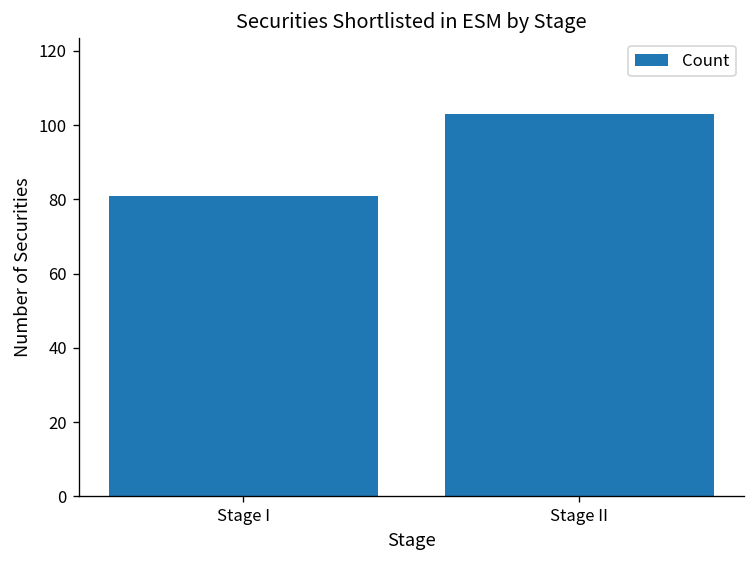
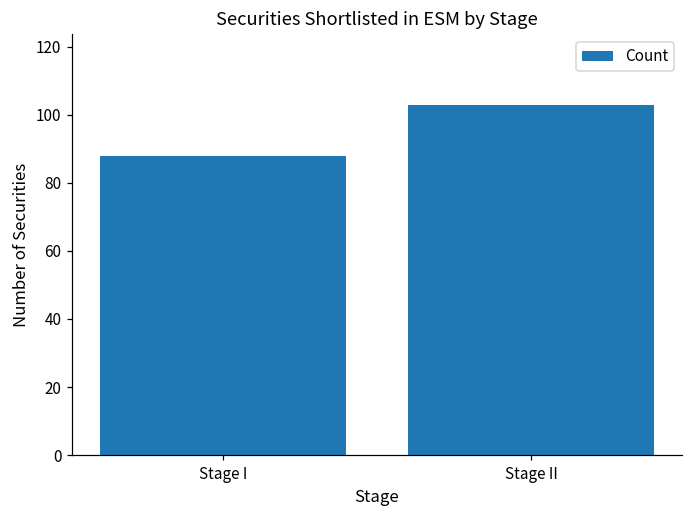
Stage I: 81 -> 88
